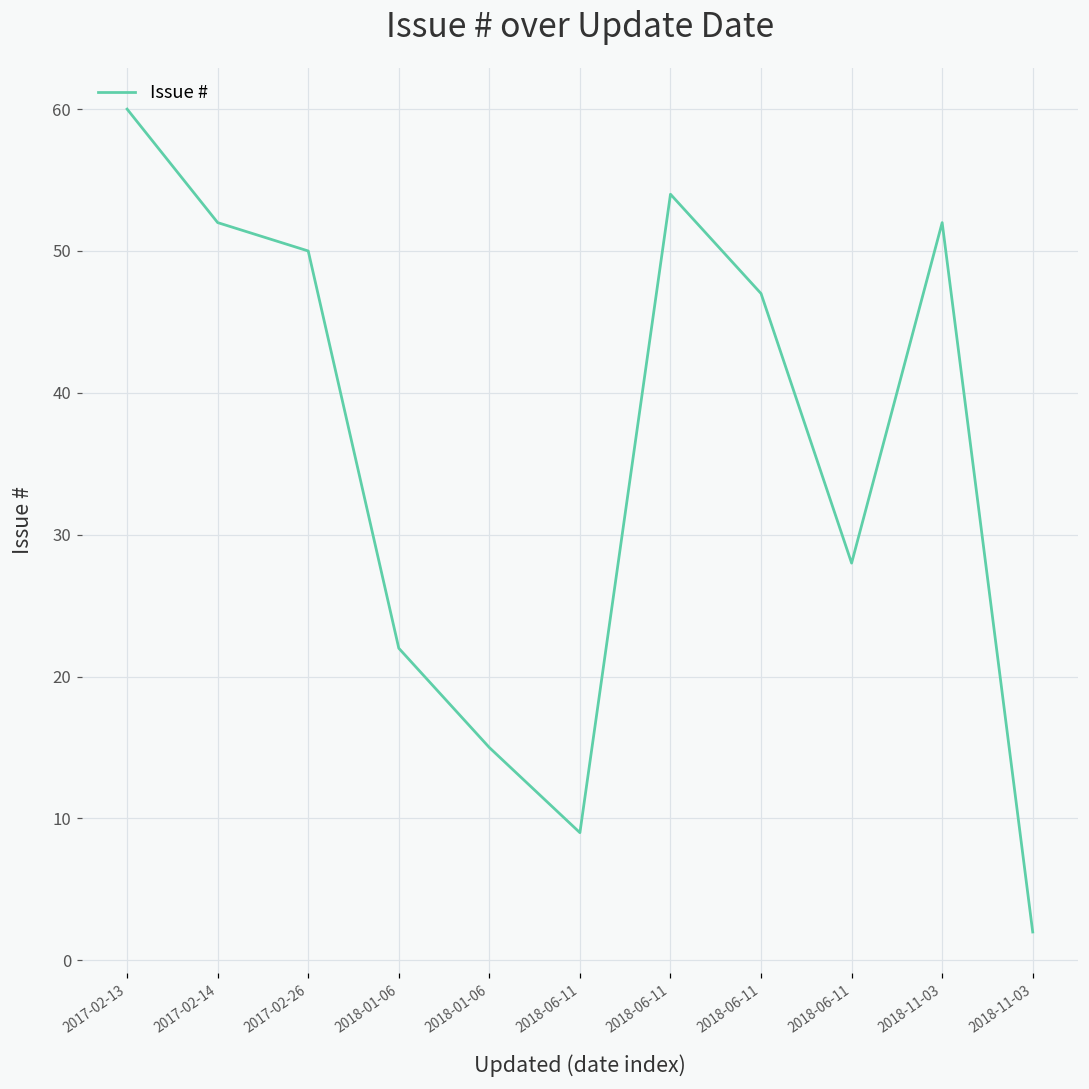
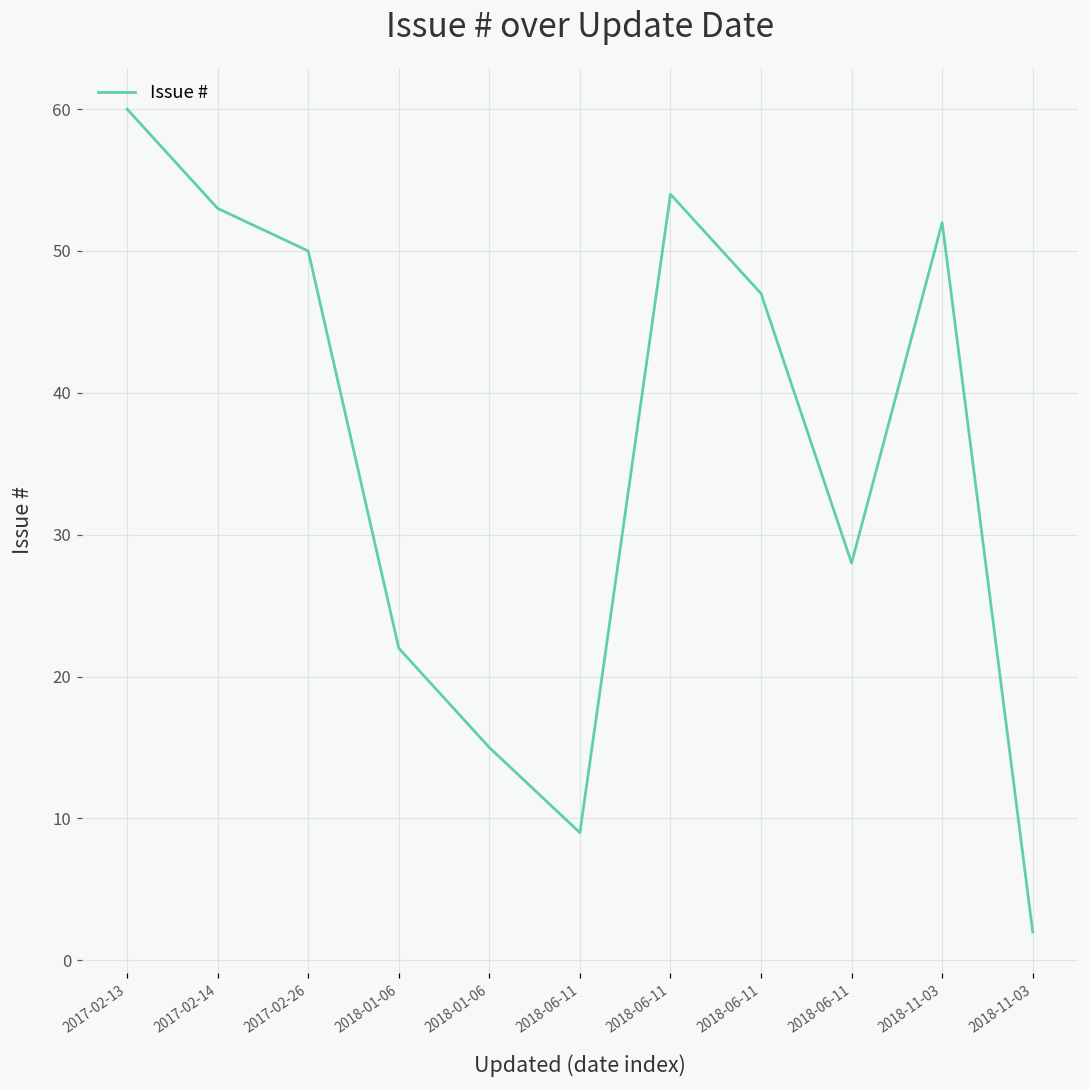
2017-02-14: 52 -> 53
